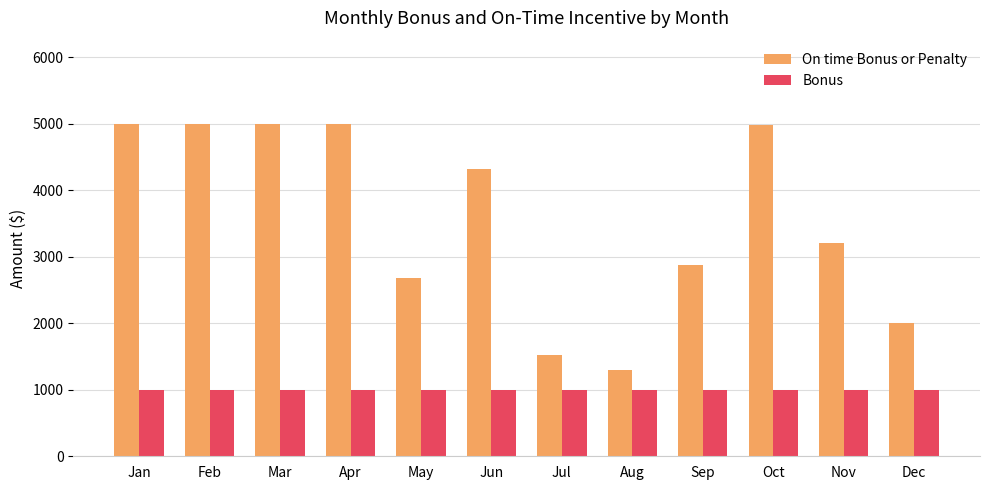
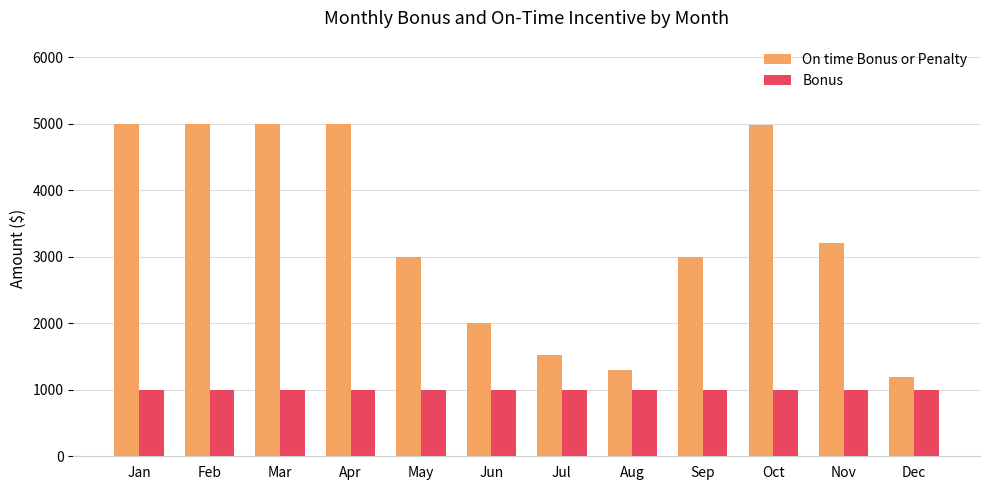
On time Bonus or Penalty, May: 2700 -> 3000
On time Bonus or Penalty, Jun: 4300 -> 2000
On time Bonus or Penalty, Sep: 2900 -> 3000
On time Bonus or Penalty, Dec: 2000 -> 1200
